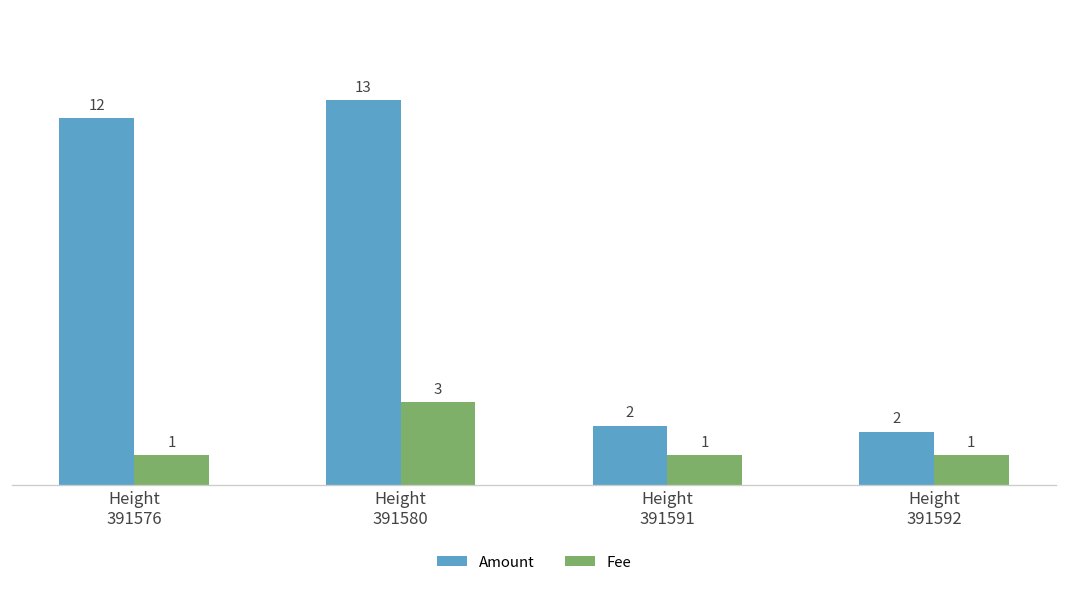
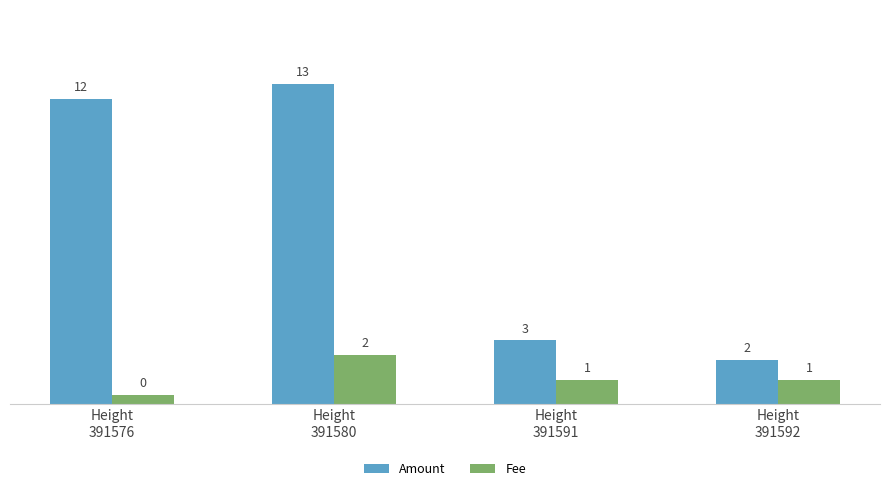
Fee, Height 391576: 1 -> 0
Fee, Height 391580: 3 -> 2
Amount, Height 391591: 2 -> 3
